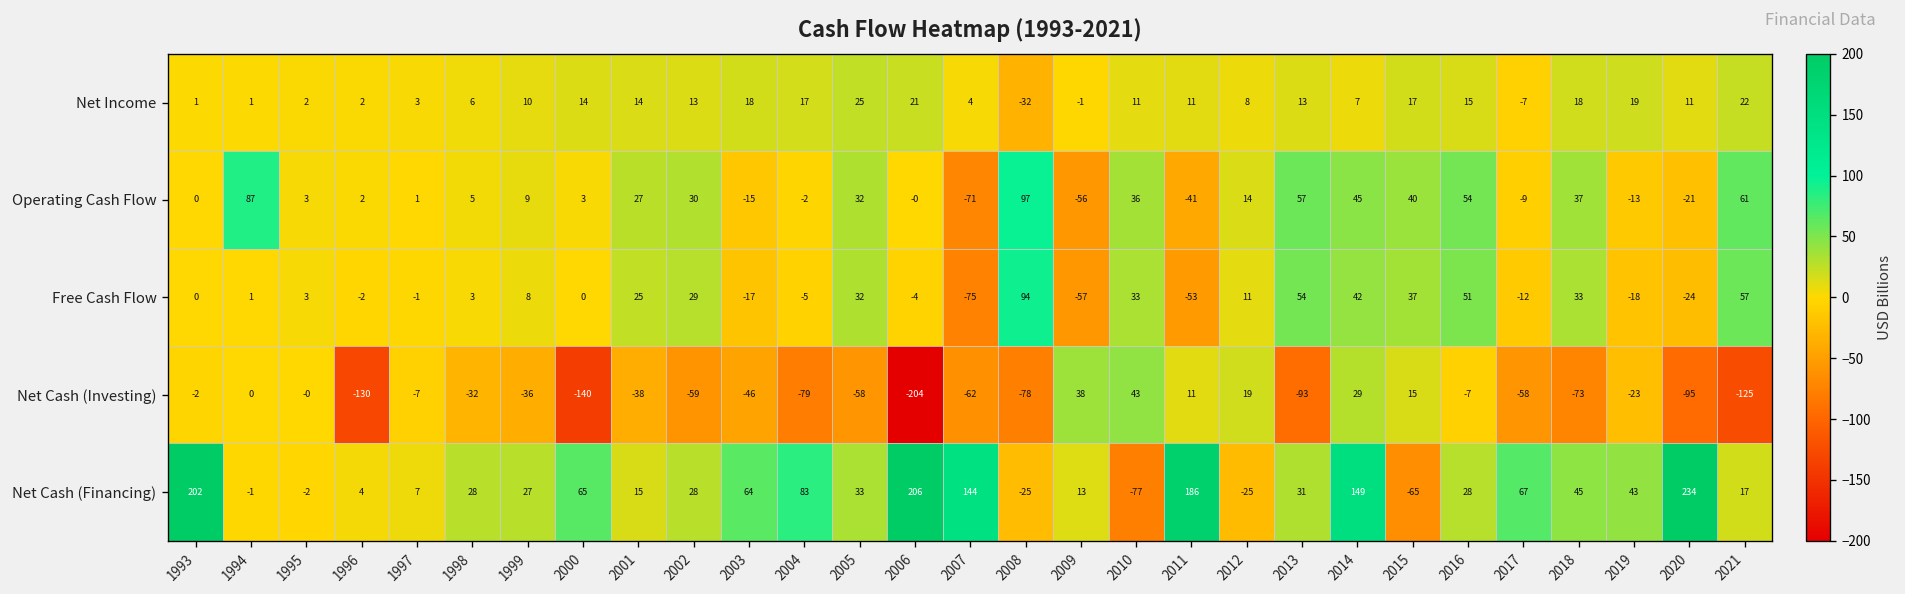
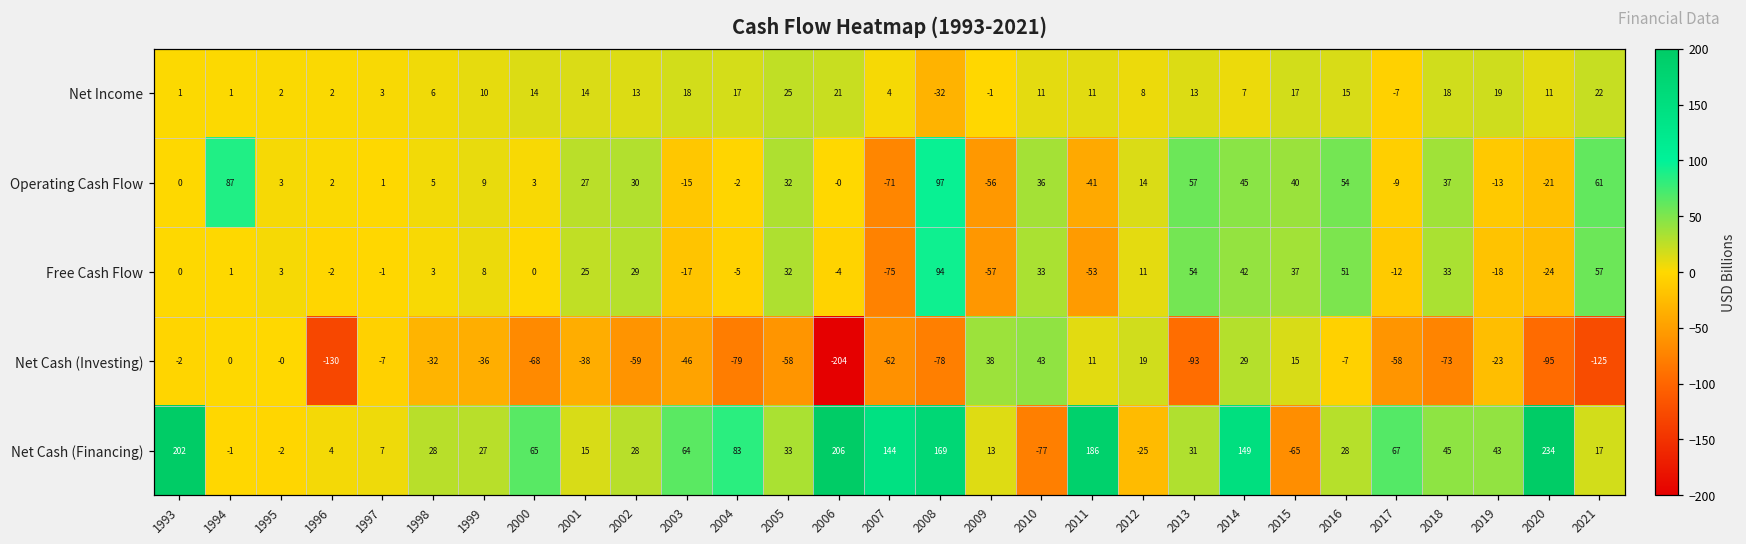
Net Cash (Investing), 2000: -140 -> -68
Net Cash (Financing), 2008: -25 -> 169
